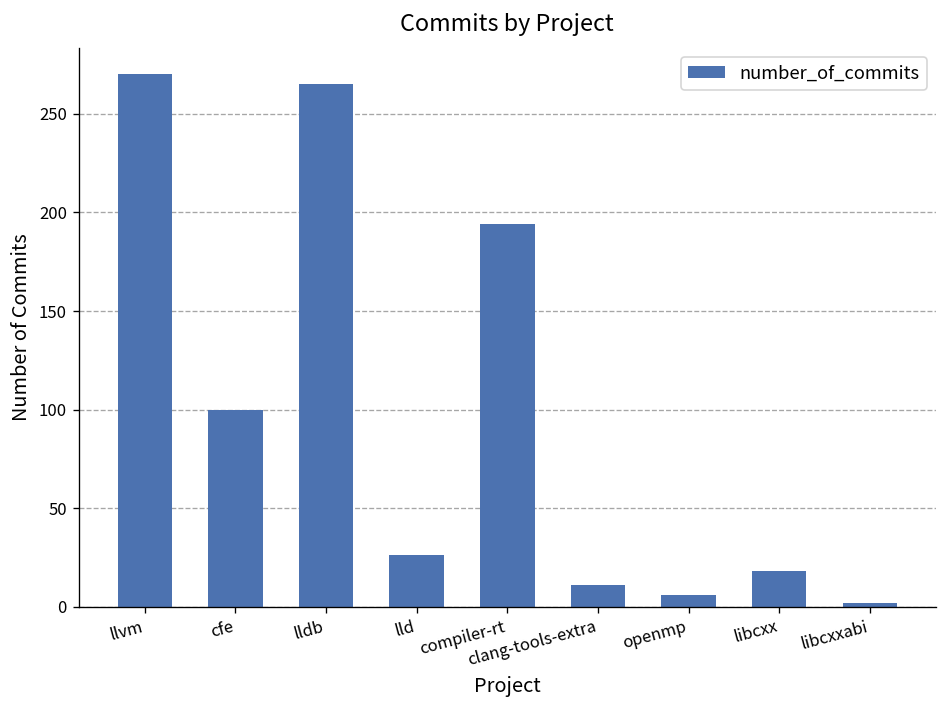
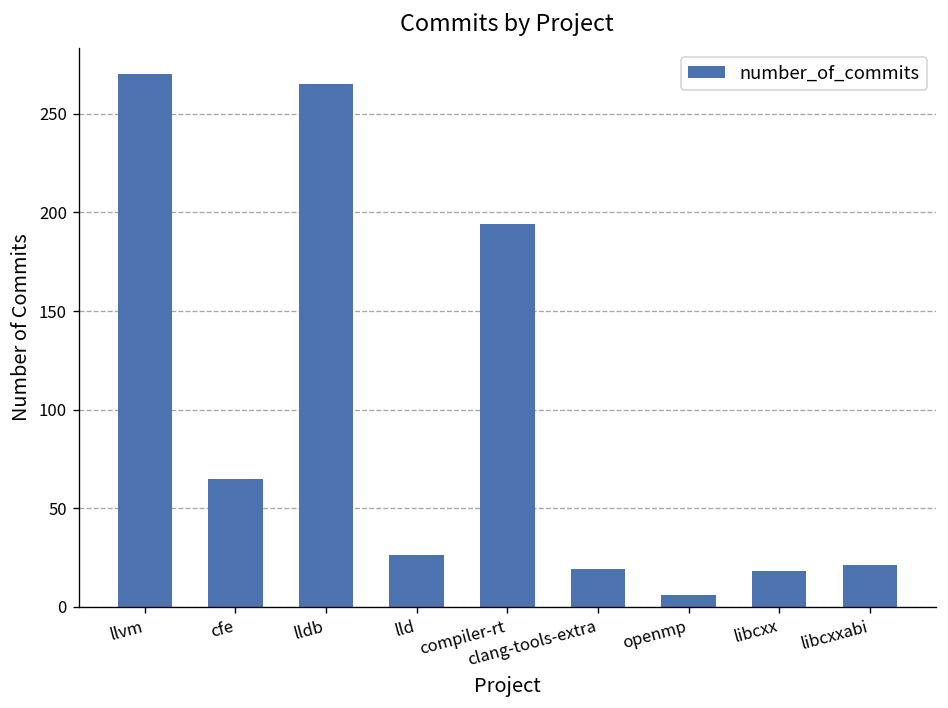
cfe: 100 -> 65
clang-tools-extra: 11 -> 19
libcxxabi: 2 -> 21
